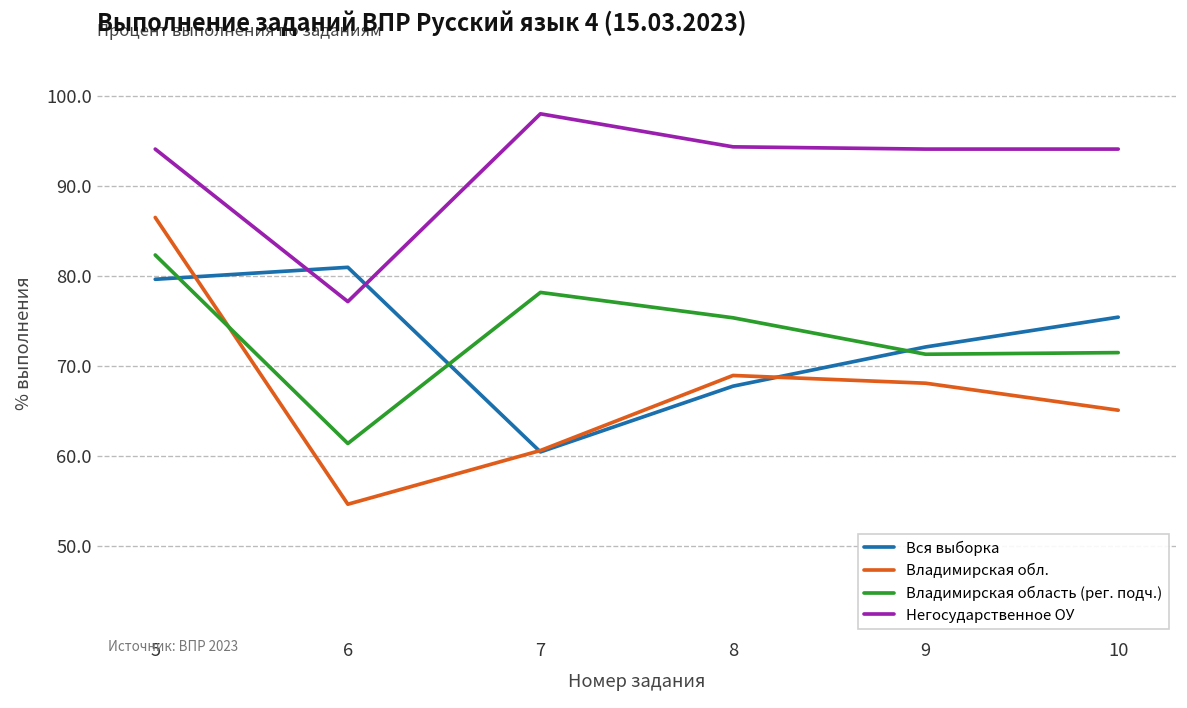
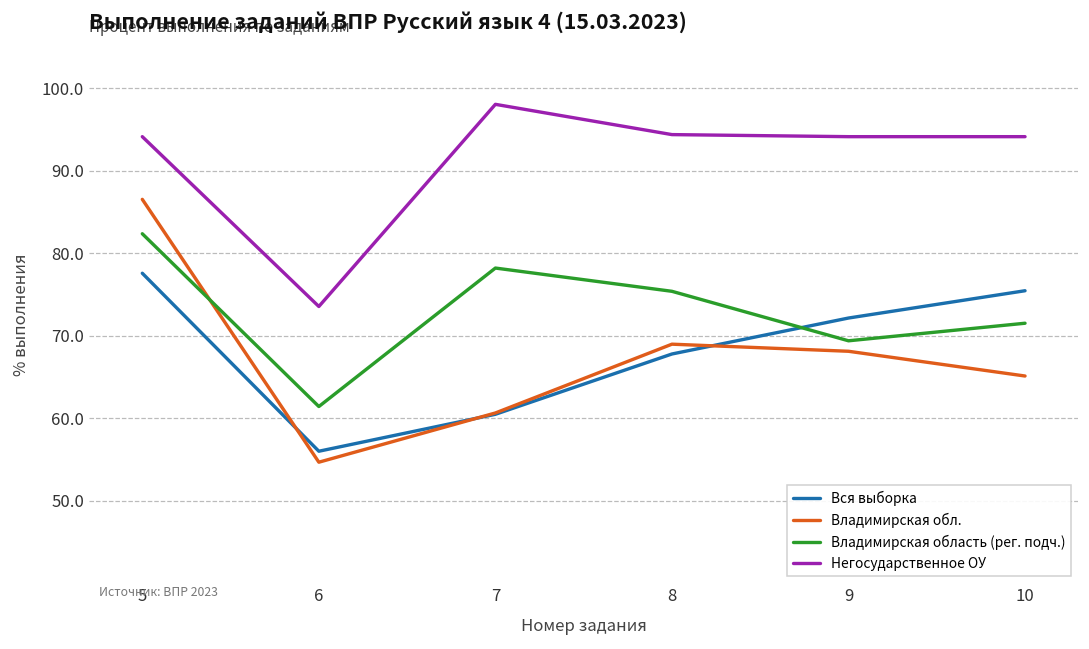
Вся выборка, 5: 80 -> 78
Вся выборка, 6: 81 -> 56
Негосударственное ОУ, 6: 77 -> 74
Владимирская область (рег. подч.), 9: 71 -> 69
